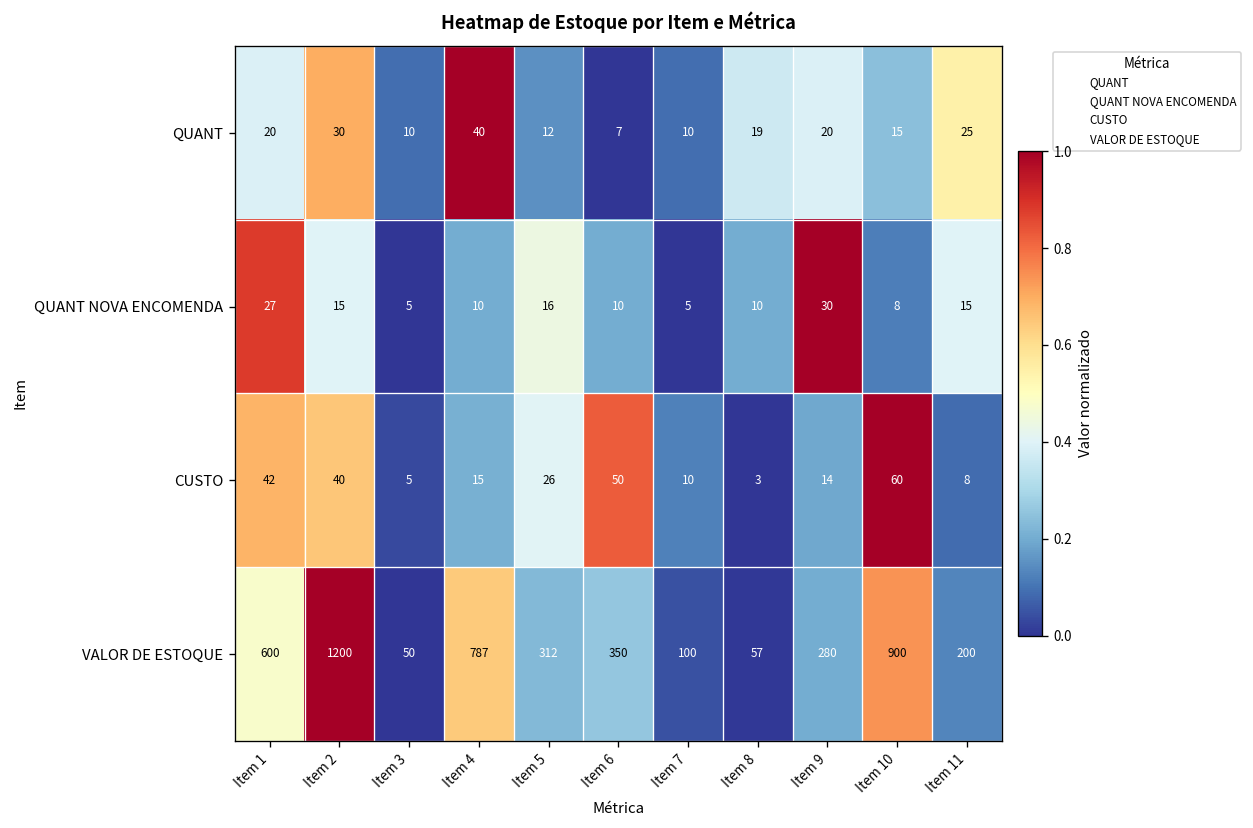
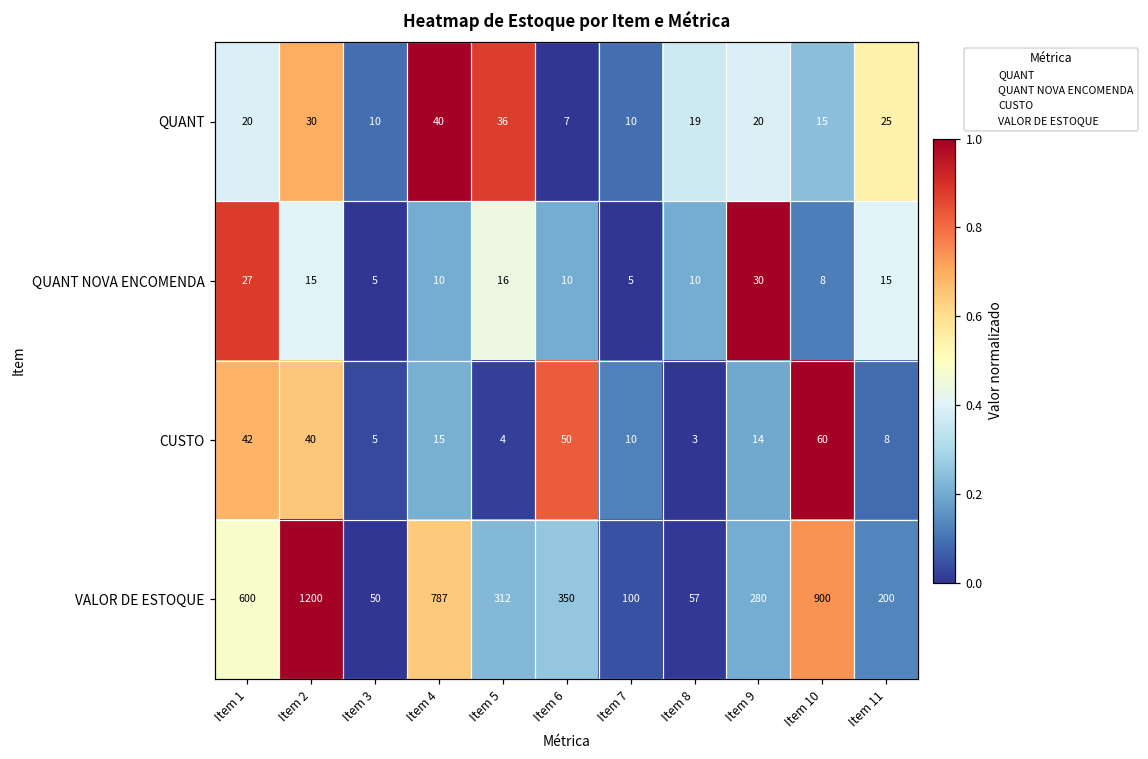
QUANT, Item 5: 12 -> 36
CUSTO, Item 5: 26 -> 4
